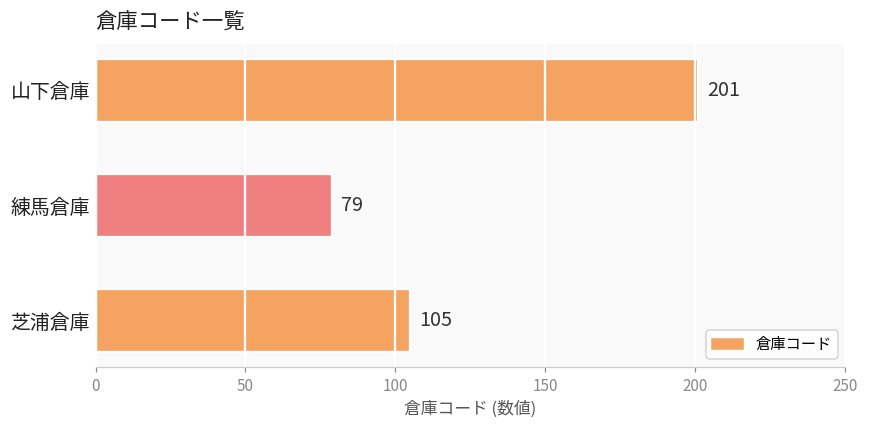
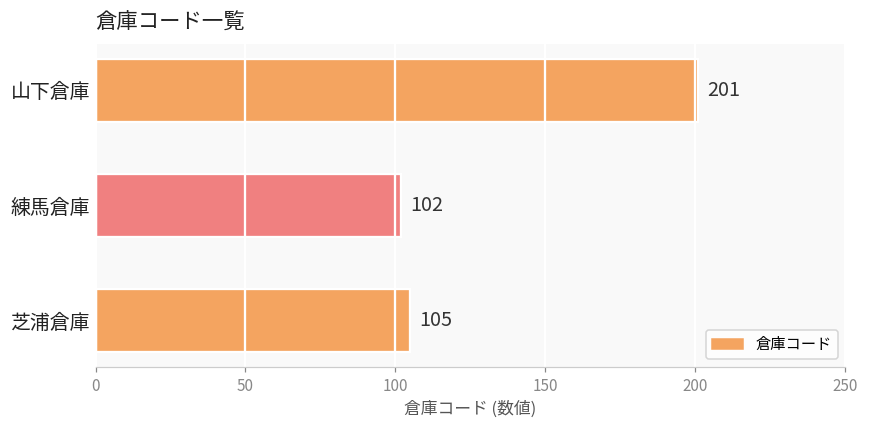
練馬倉庫: 79 -> 102
